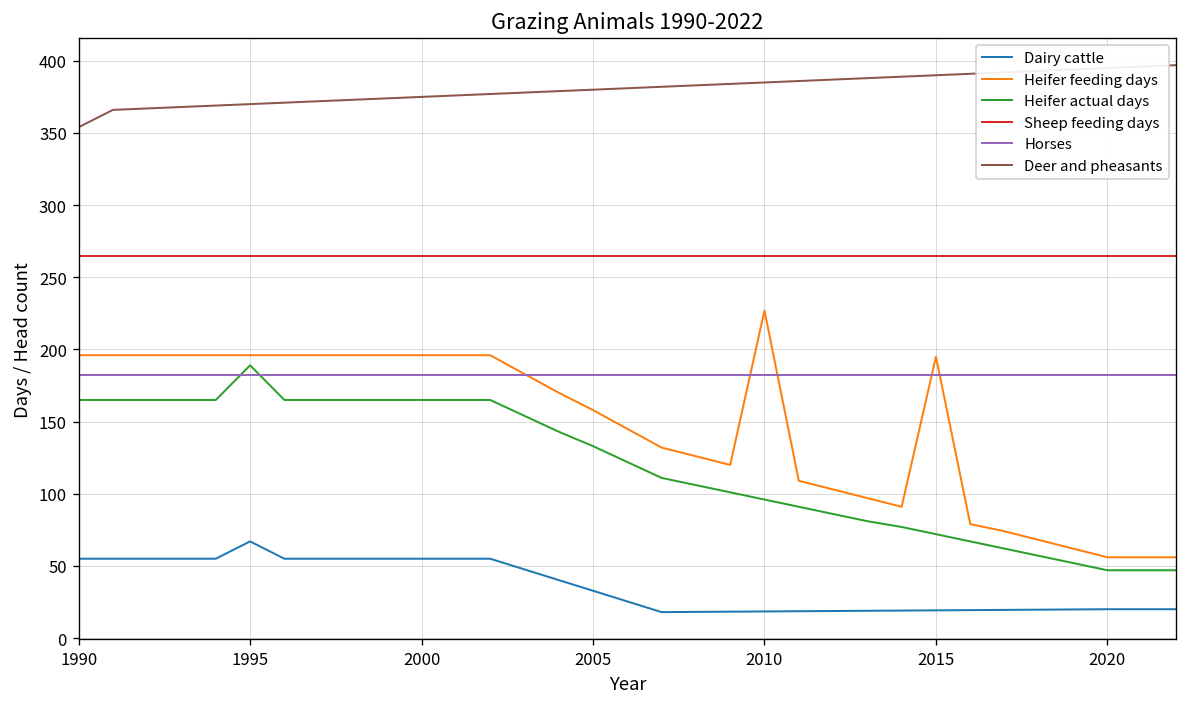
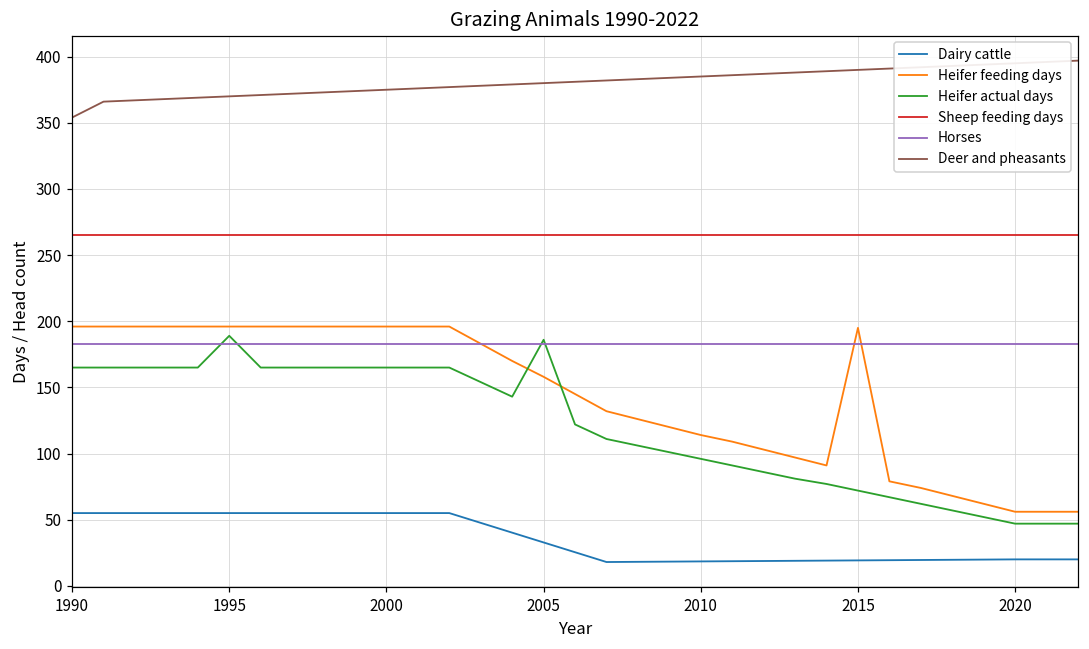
Dairy cattle, 1995: 67 -> 55
Heifer actual days, 2005: 133 -> 186
Heifer feeding days, 2010: 227 -> 114
